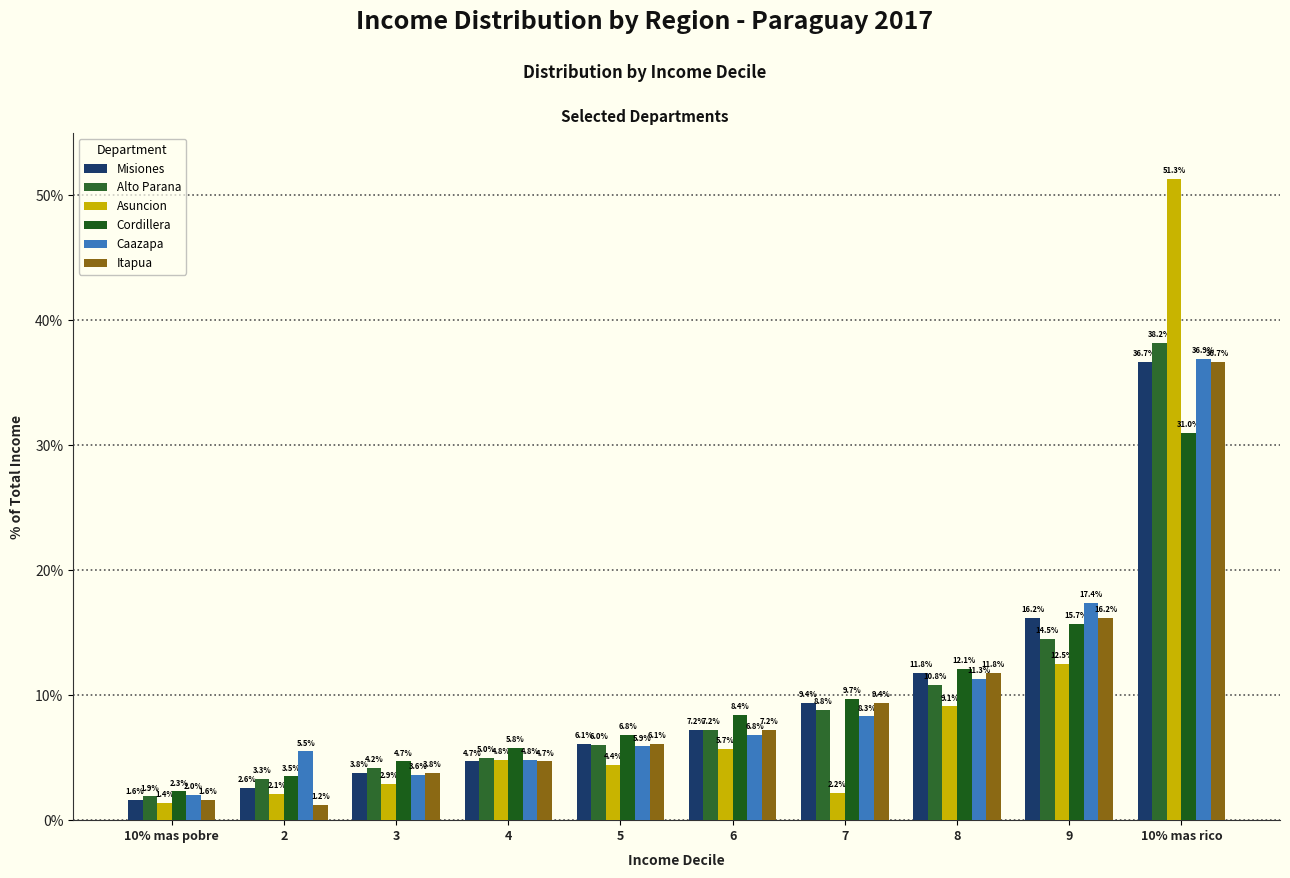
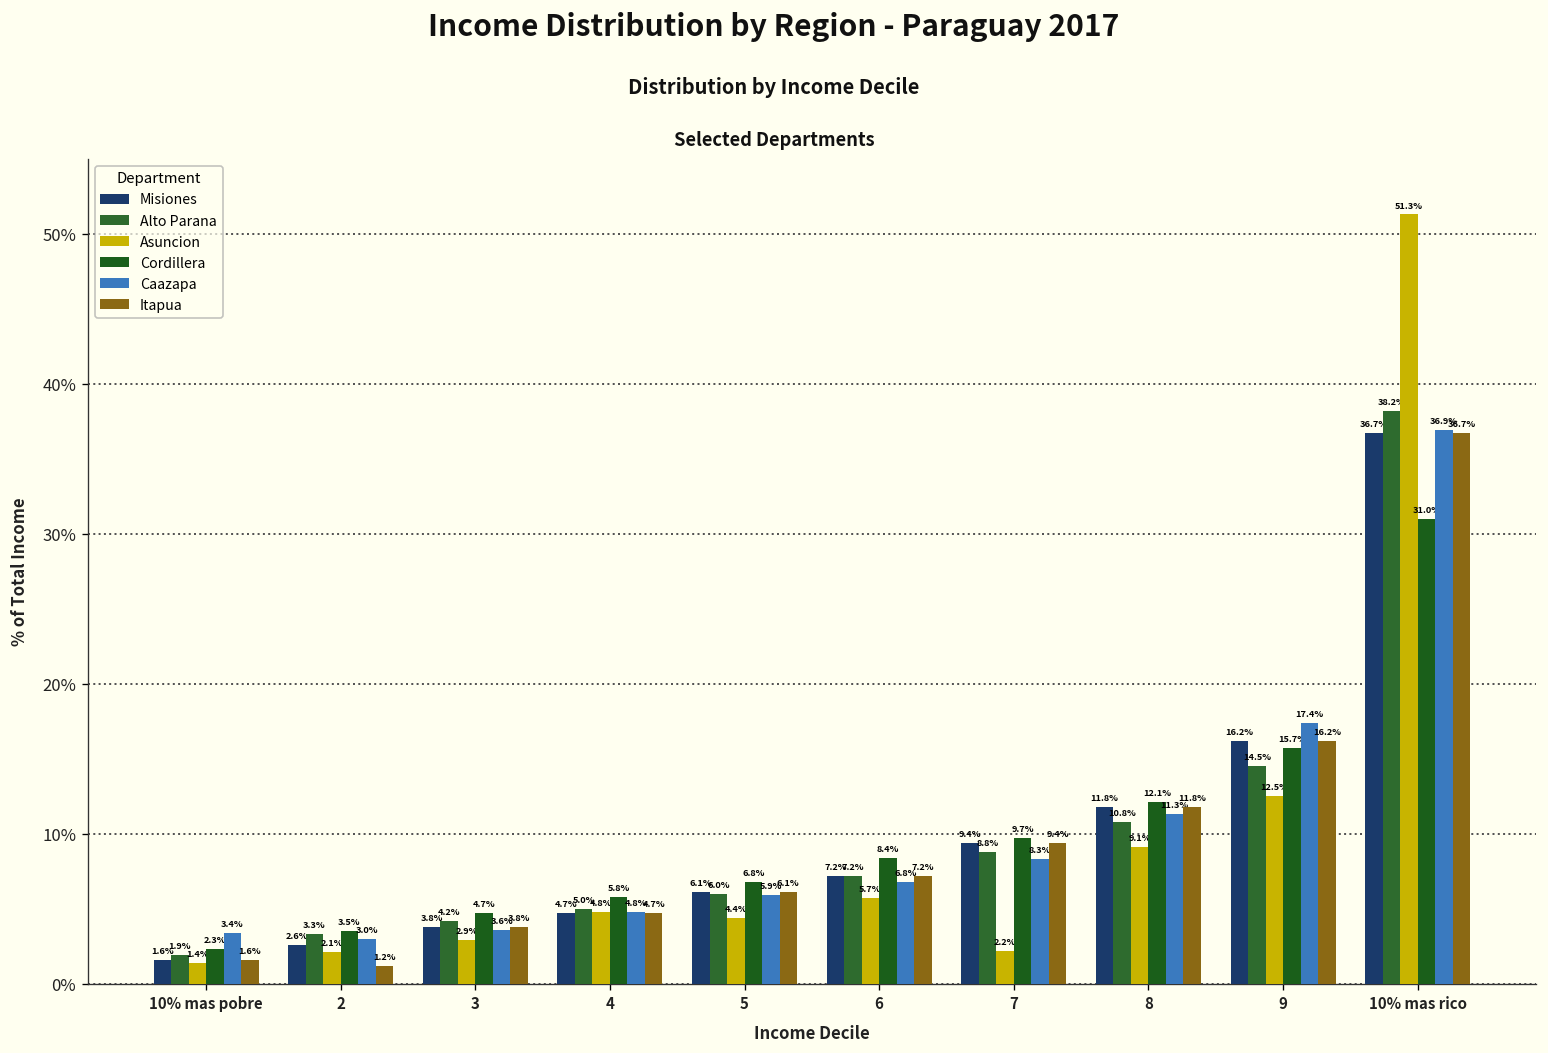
Caazapa, 10% mas pobre: 2.0% -> 3.4%
Caazapa, 2: 5.5% -> 3.0%
